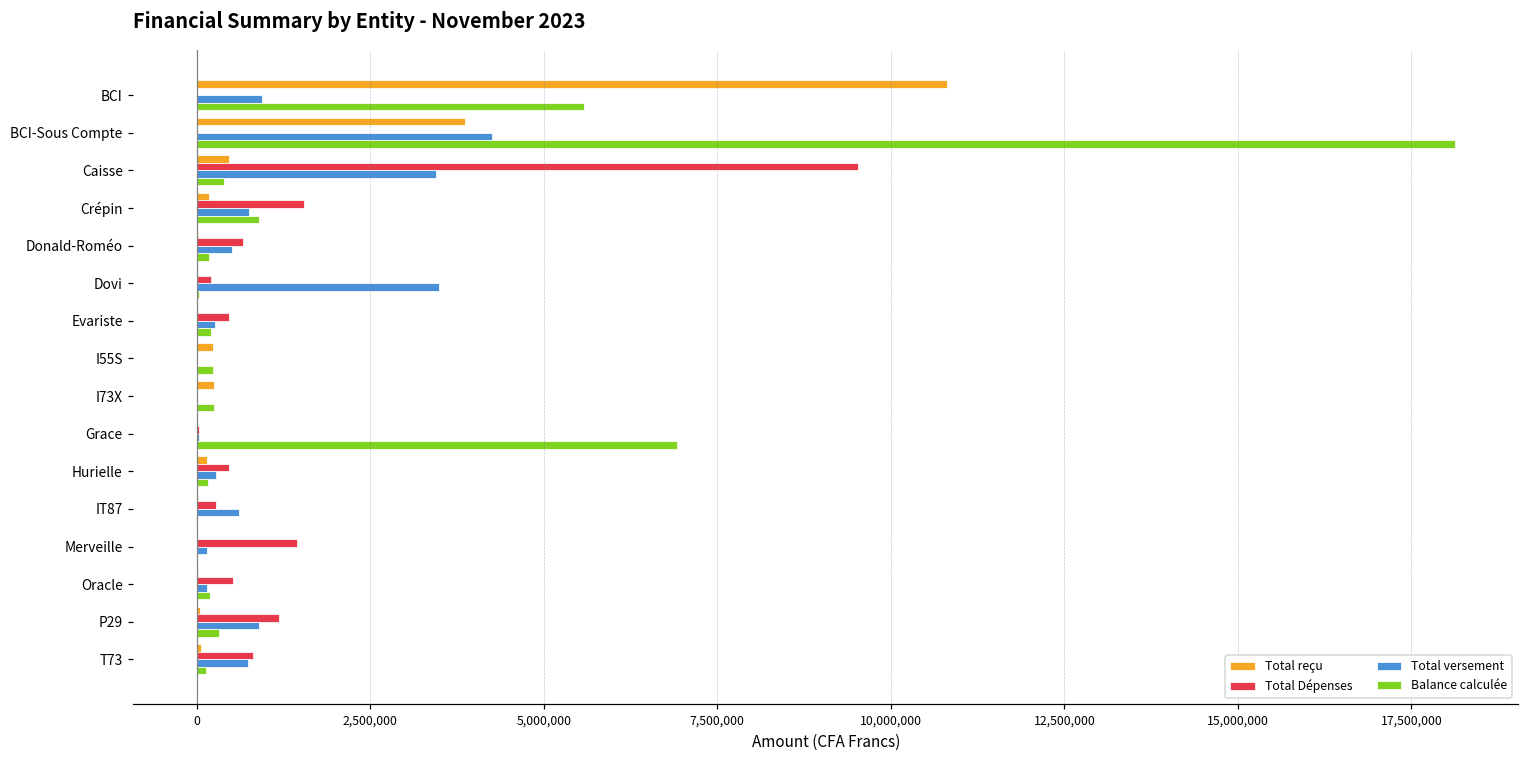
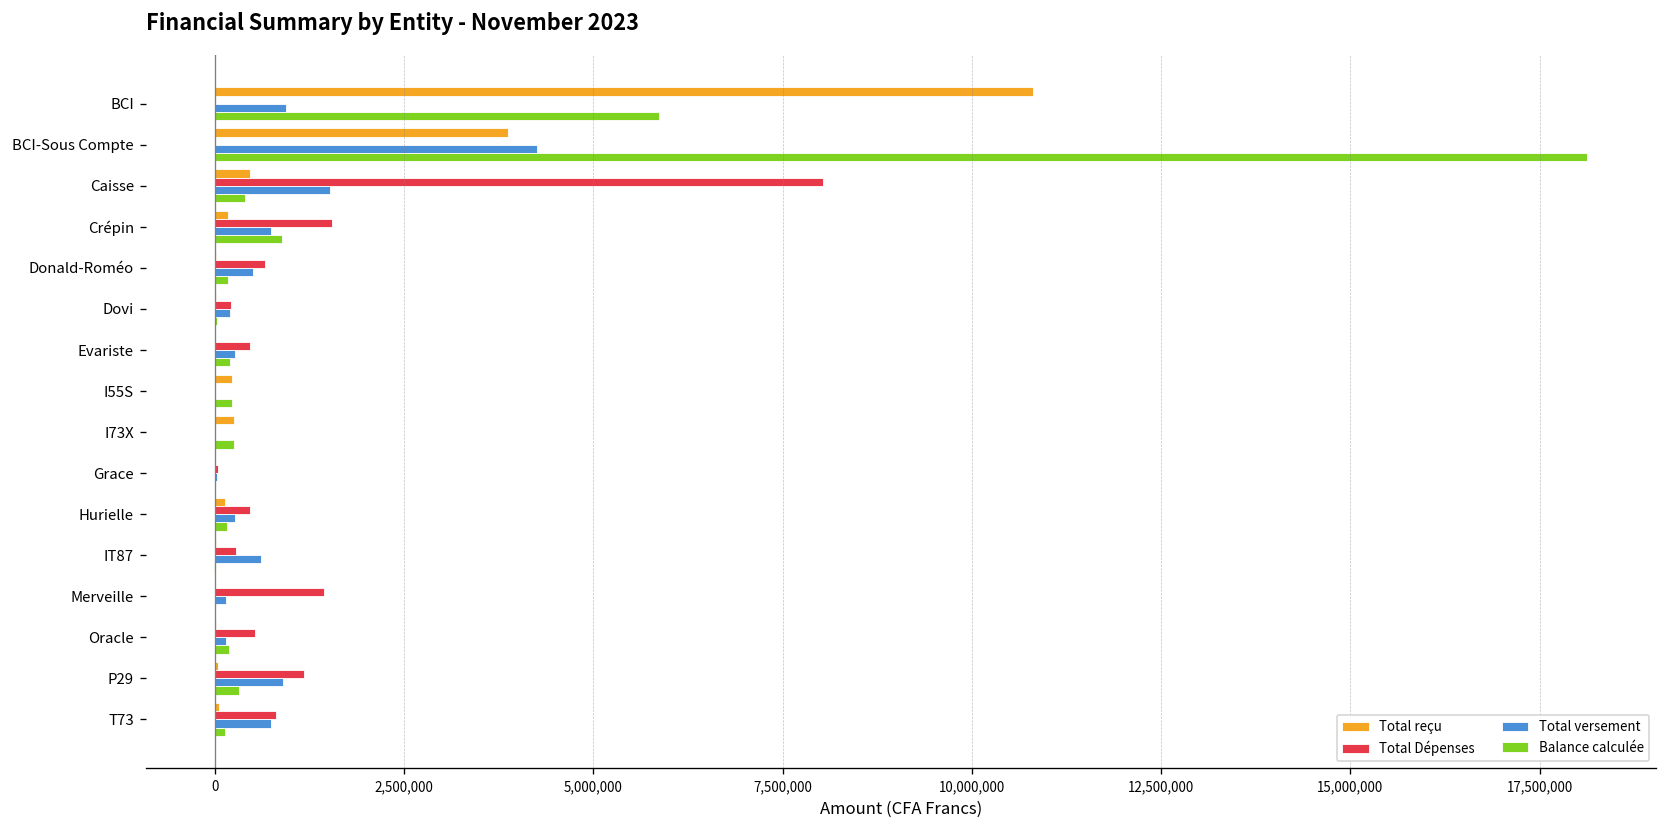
Balance calculée, BCI: 5,600,000 -> 5,900,000
Total Dépenses, Caisse: 9,500,000 -> 8,000,000
Total versement, Caisse: 3,400,000 -> 1,500,000
Total versement, Dovi: 3,500,000 -> 200,000
Balance calculée, Grace: 6,900,000 -> 0
